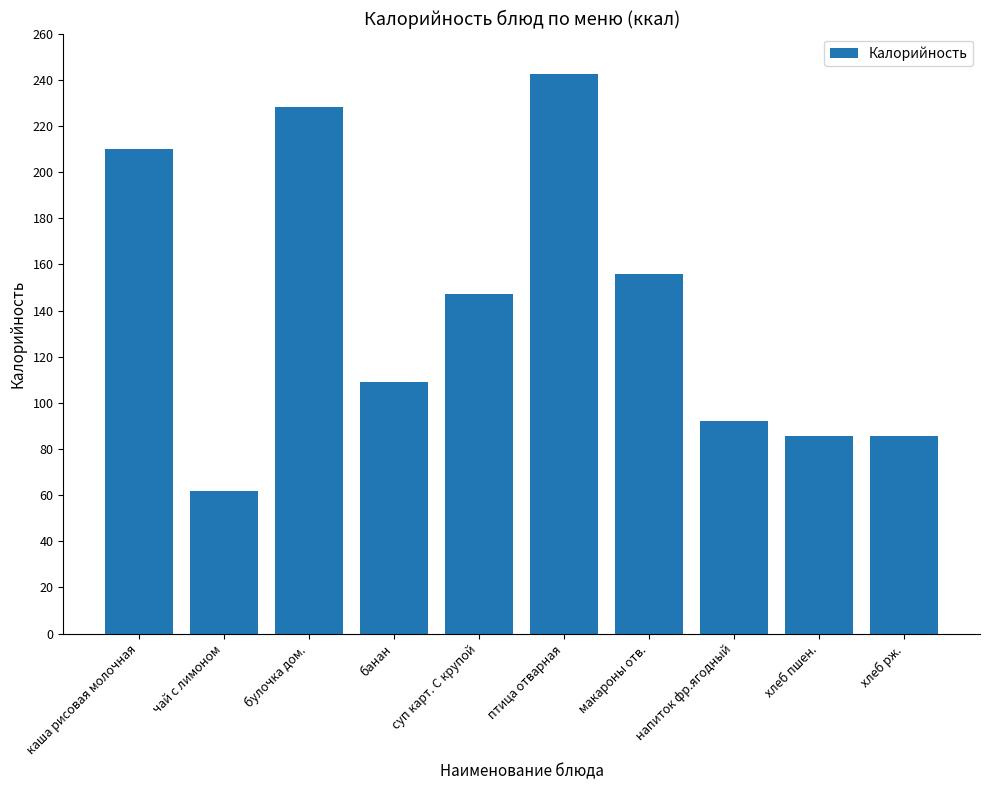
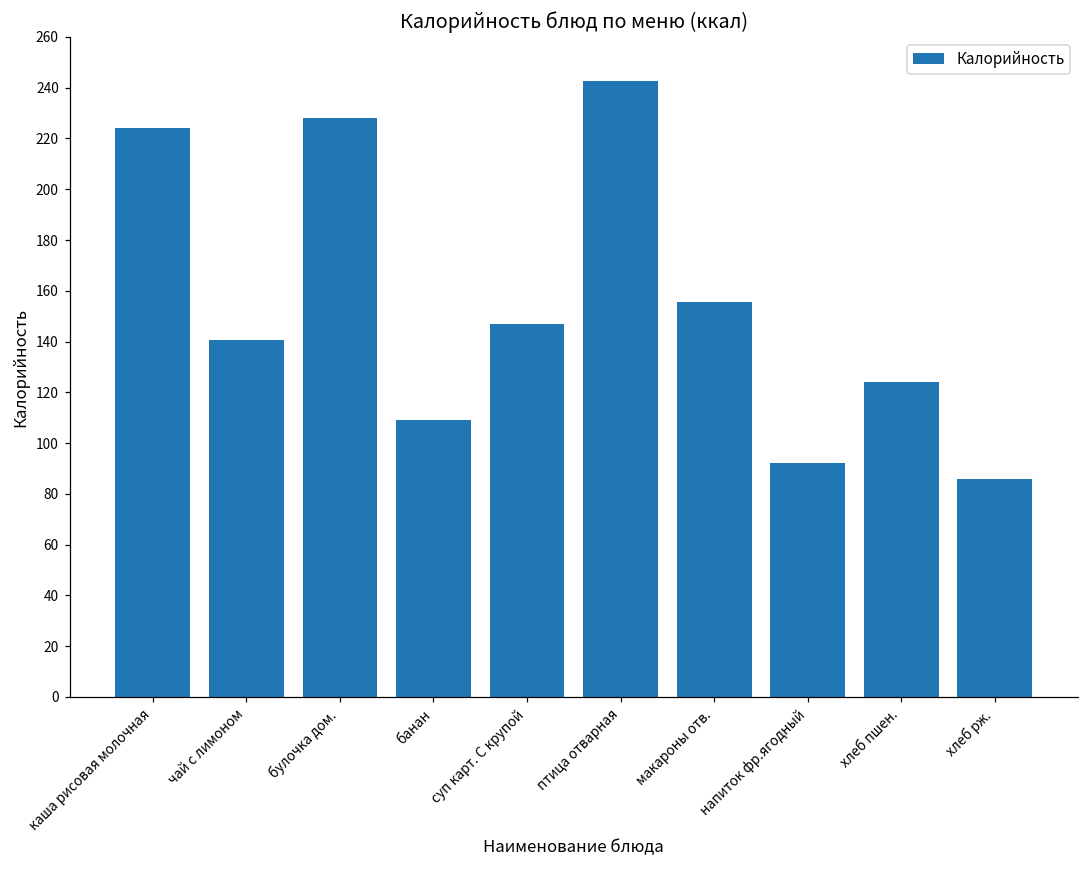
каша рисовая молочная: 210 -> 224
чай с лимоном: 62 -> 141
хлеб пшен.: 86 -> 124
